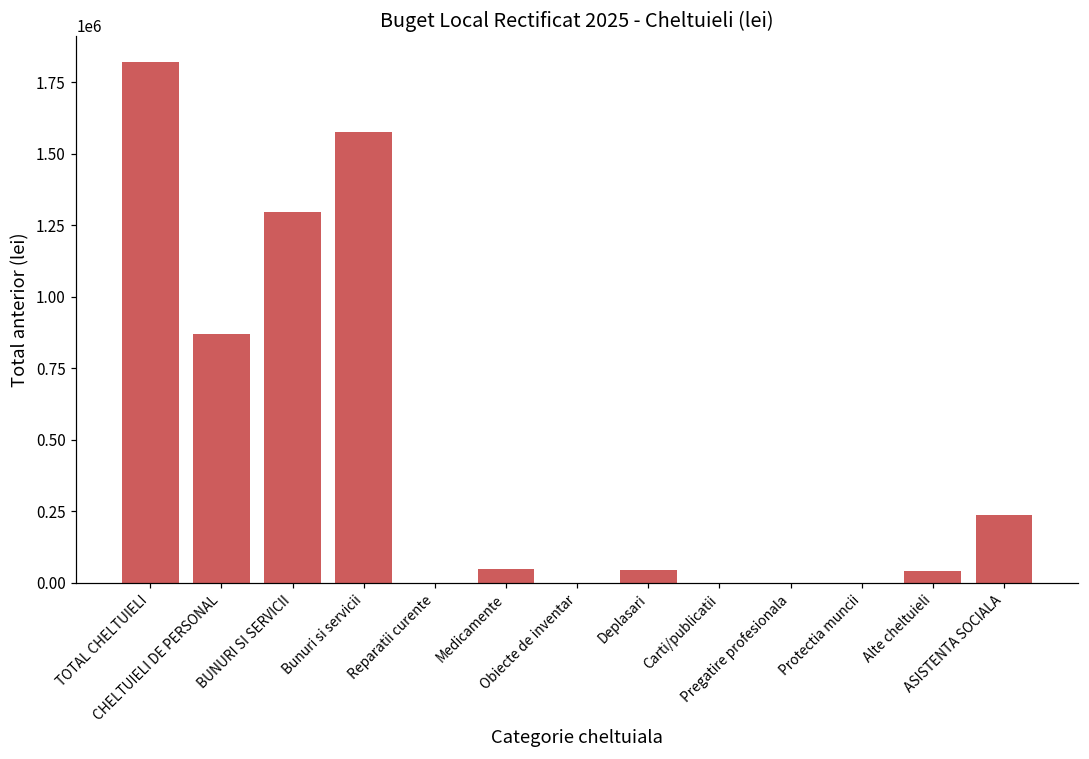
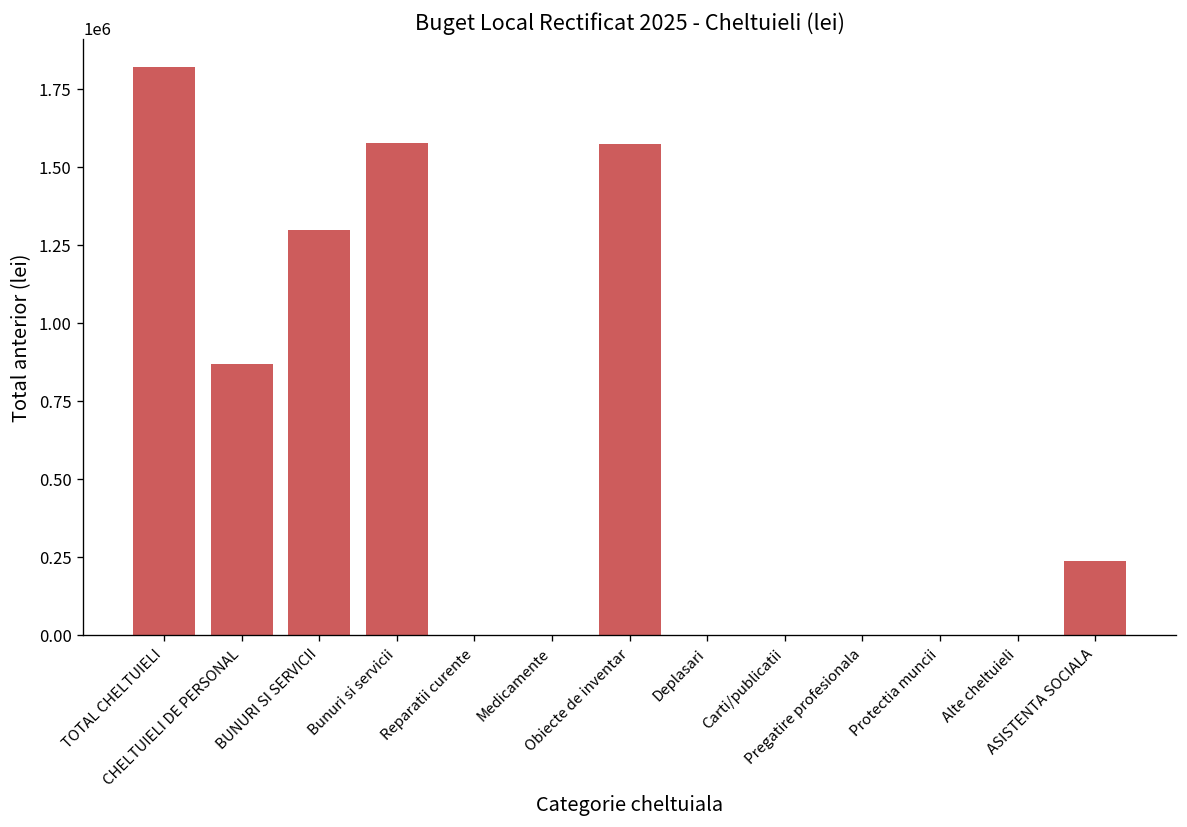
Medicamente: 50000 -> 0
Obiecte de inventar: 0 -> 1570000
Deplasari: 40000 -> 0
Alte cheltuieli: 40000 -> 0
